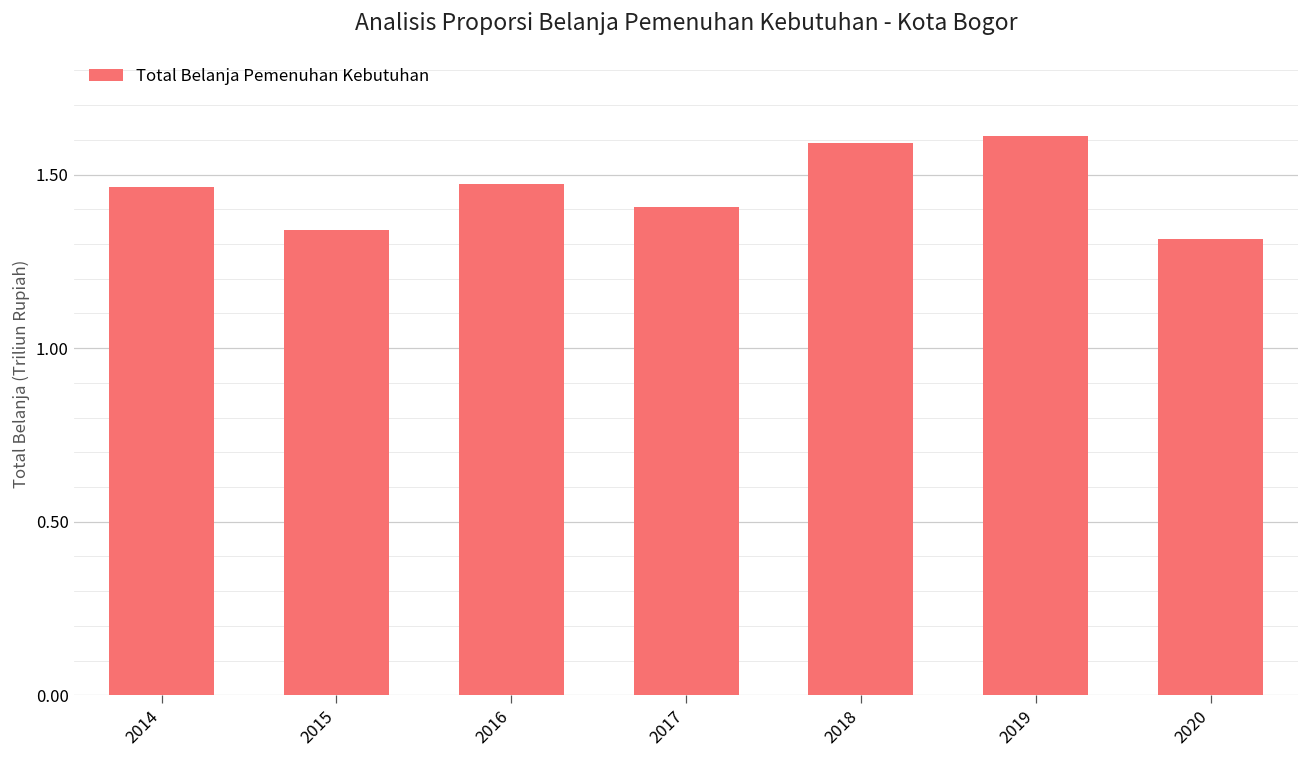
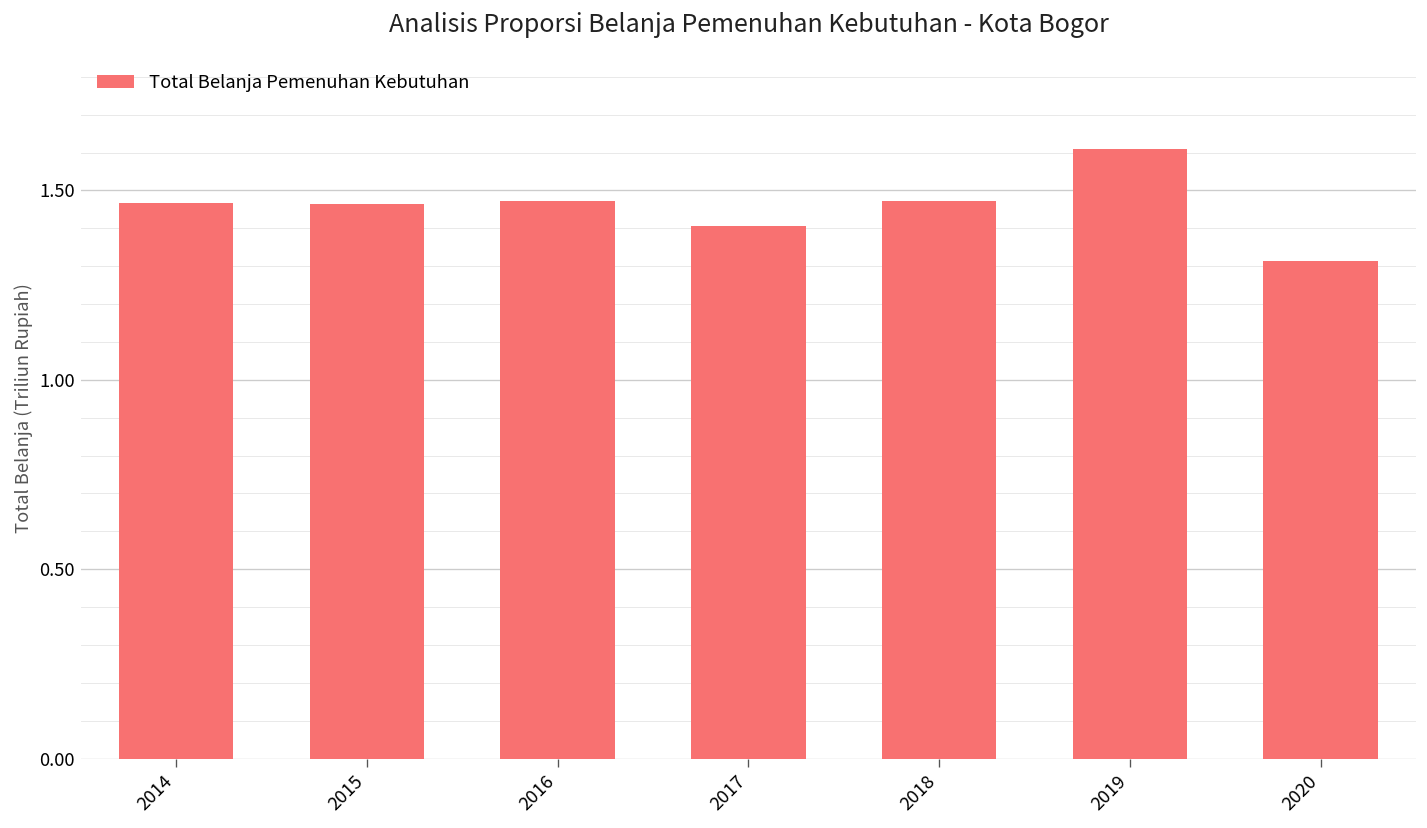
2015: 1.34 -> 1.46
2018: 1.59 -> 1.47
